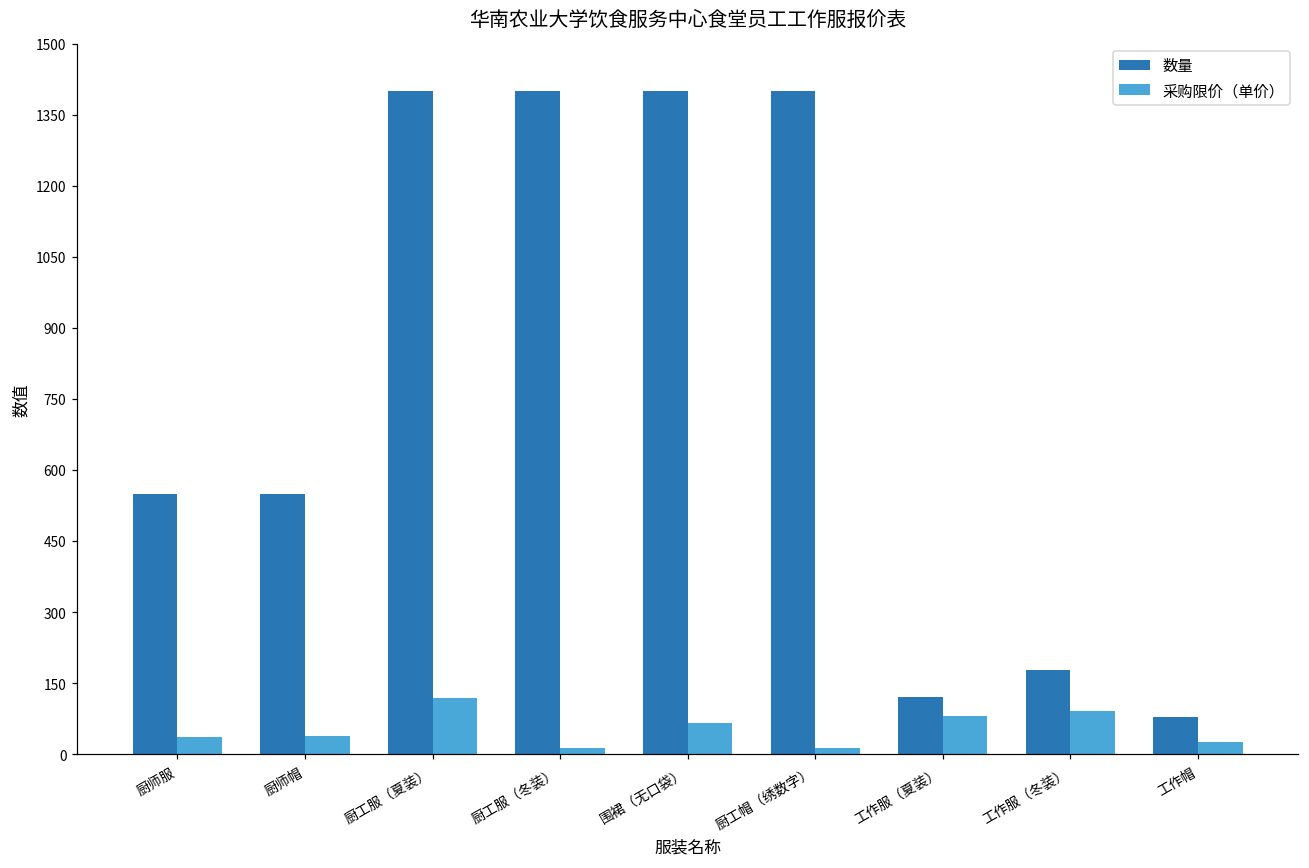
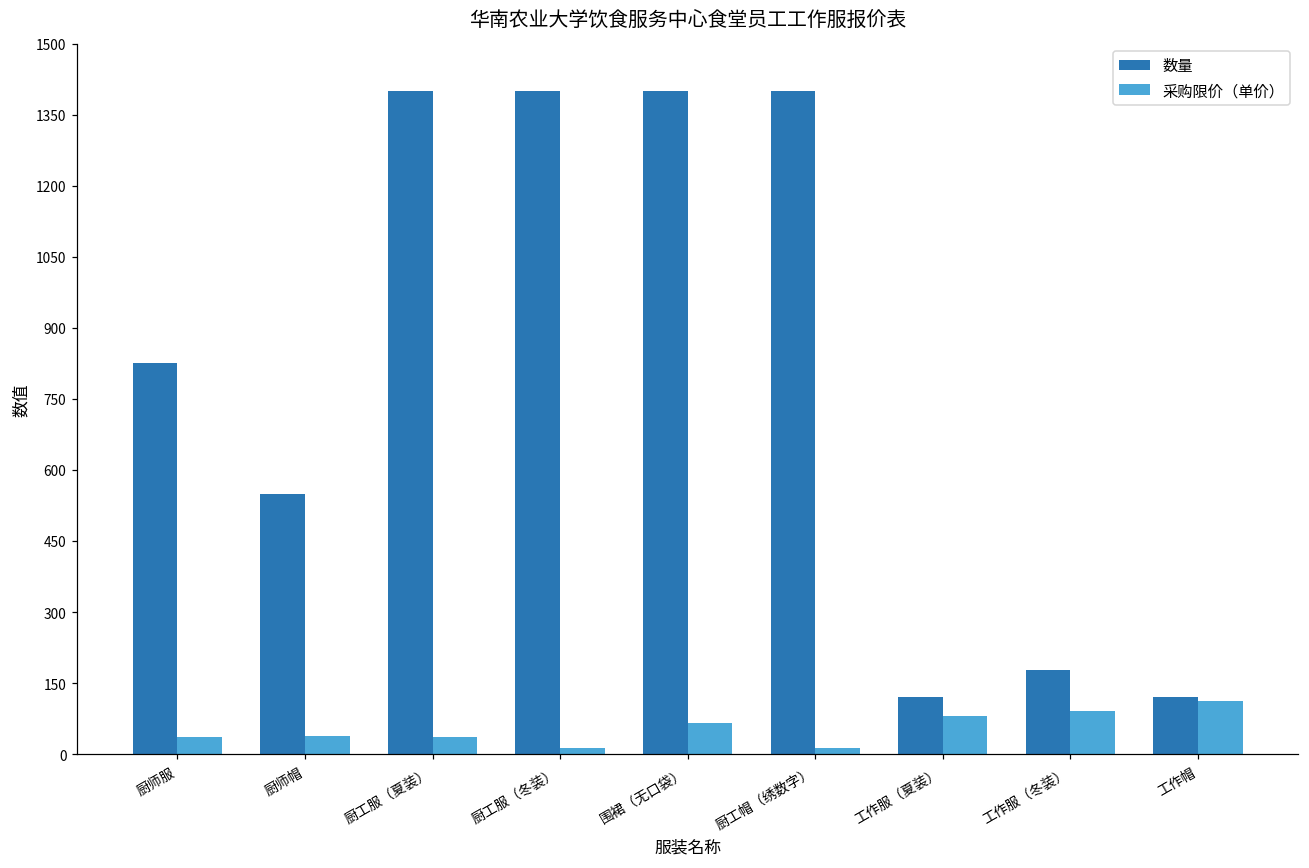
数量, 厨师服: 550 -> 830
采购限价（单价）, 厨工服（夏装）: 120 -> 40
数量, 工作帽: 80 -> 120
采购限价（单价）, 工作帽: 30 -> 110
